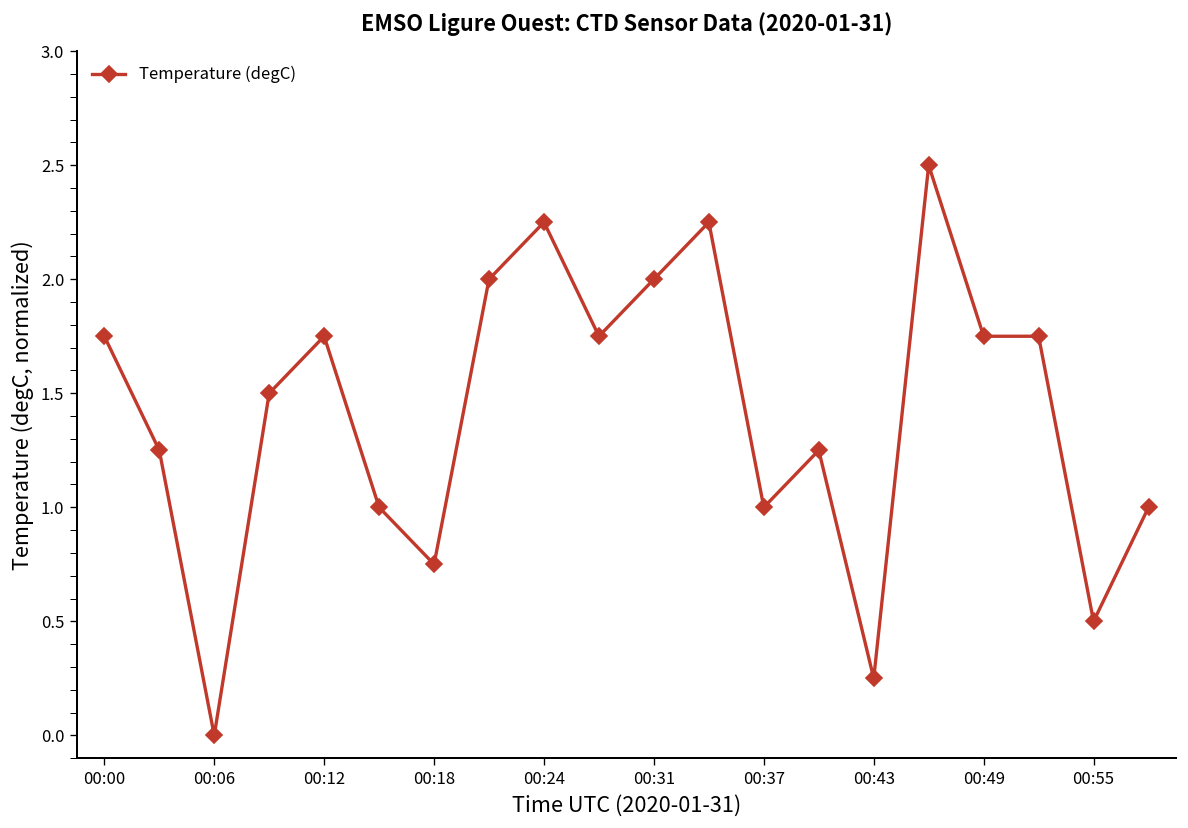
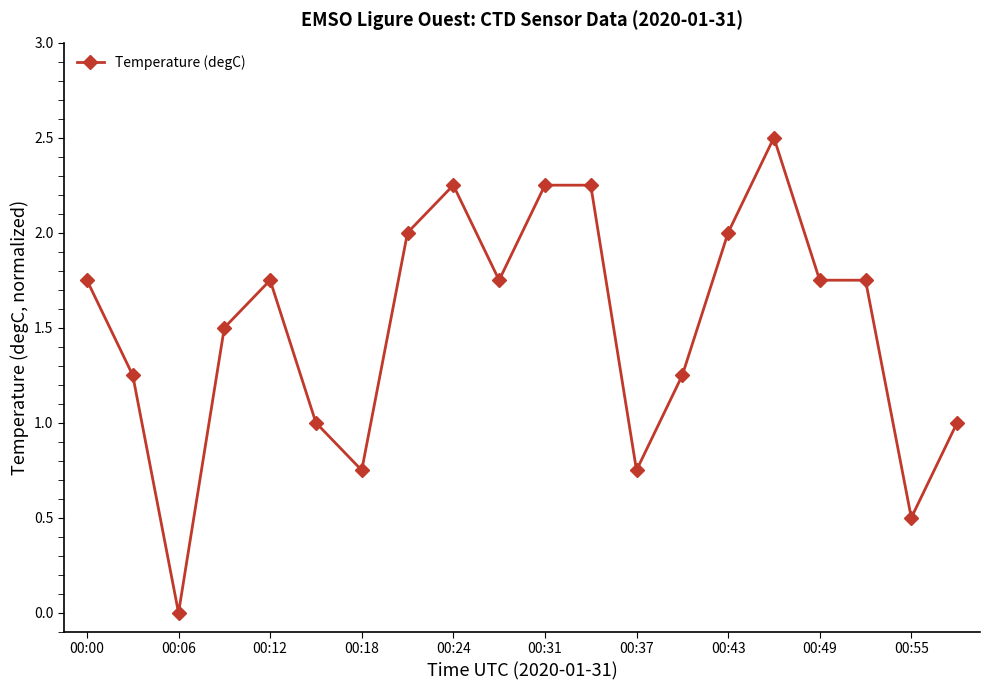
00:31: 2.00 -> 2.25
00:37: 1.00 -> 0.75
00:43: 0.25 -> 2.00
